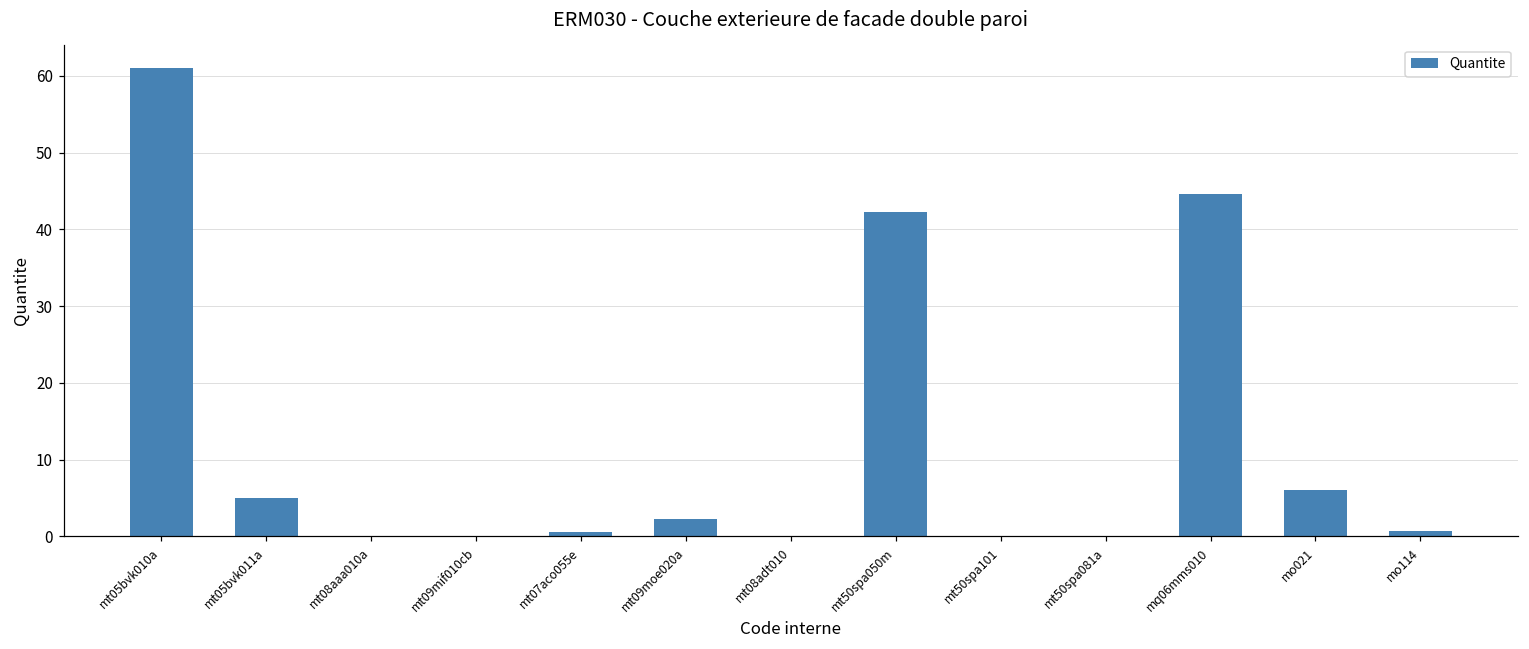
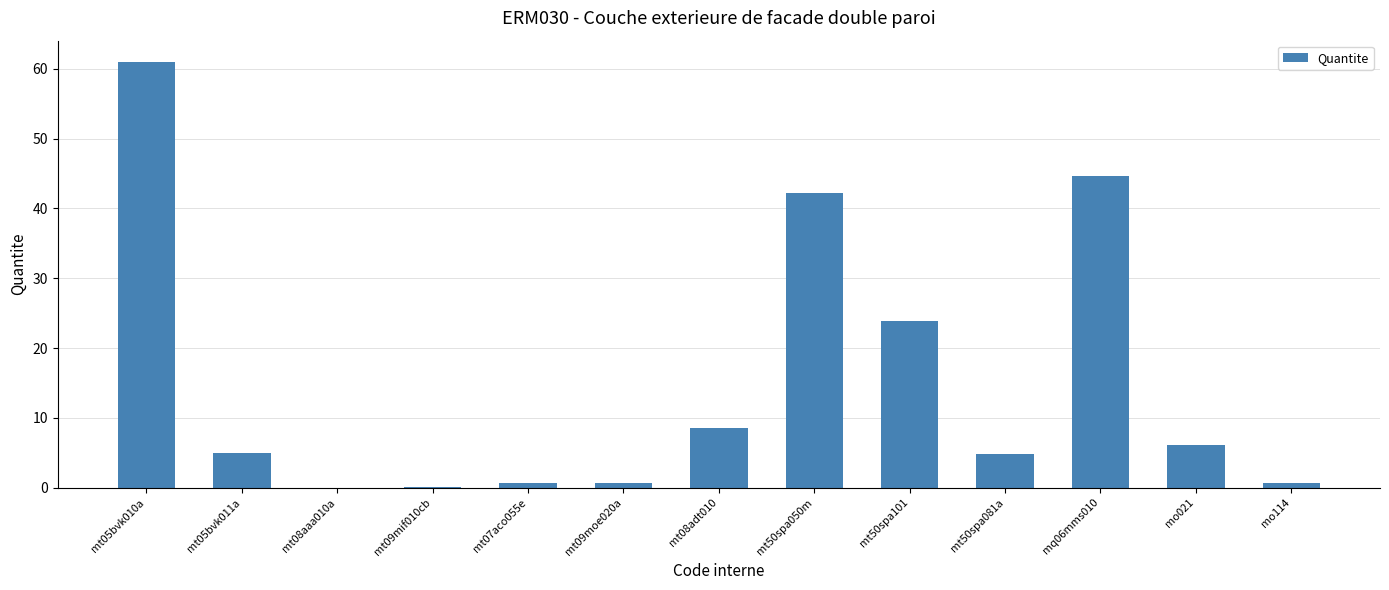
mt09moe020a: 2 -> 1
mt08adt010: 0 -> 9
mt50spa101: 0 -> 24
mt50spa081a: 0 -> 5
